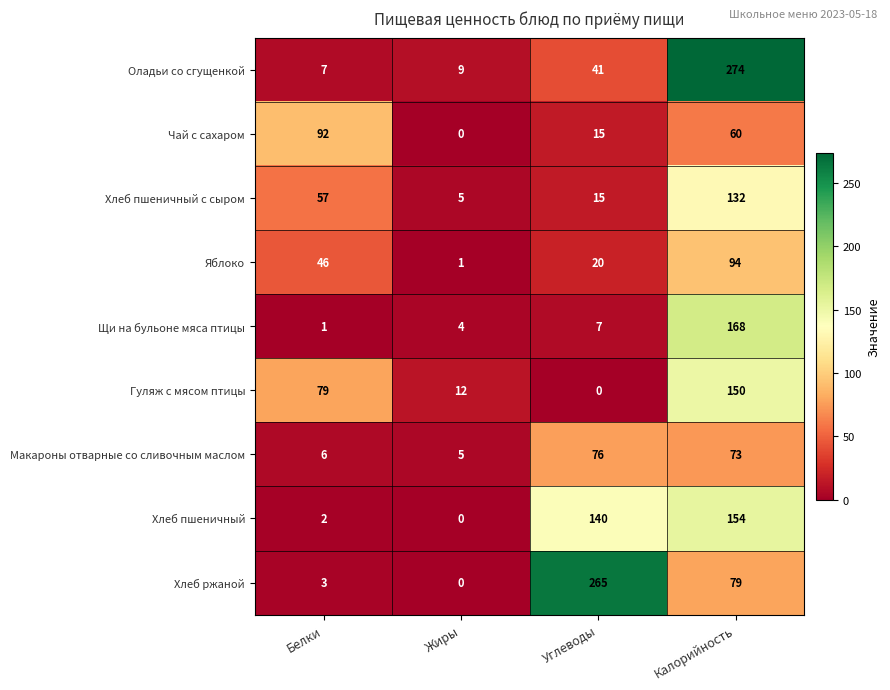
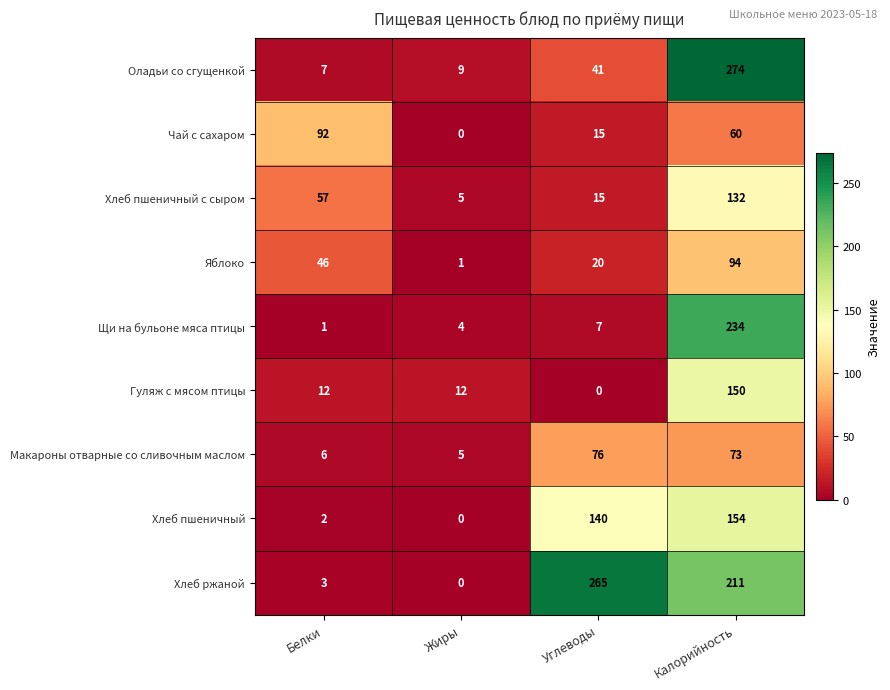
Щи на бульоне мяса птицы, Калорийность: 168 -> 234
Гуляж с мясом птицы, Белки: 79 -> 12
Хлеб ржаной, Калорийность: 79 -> 211
